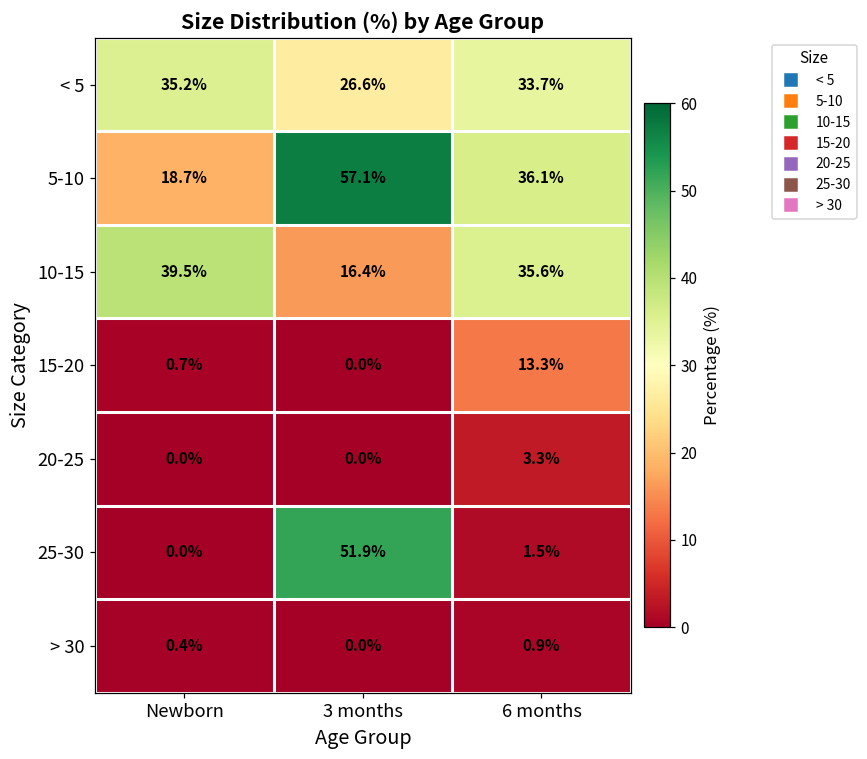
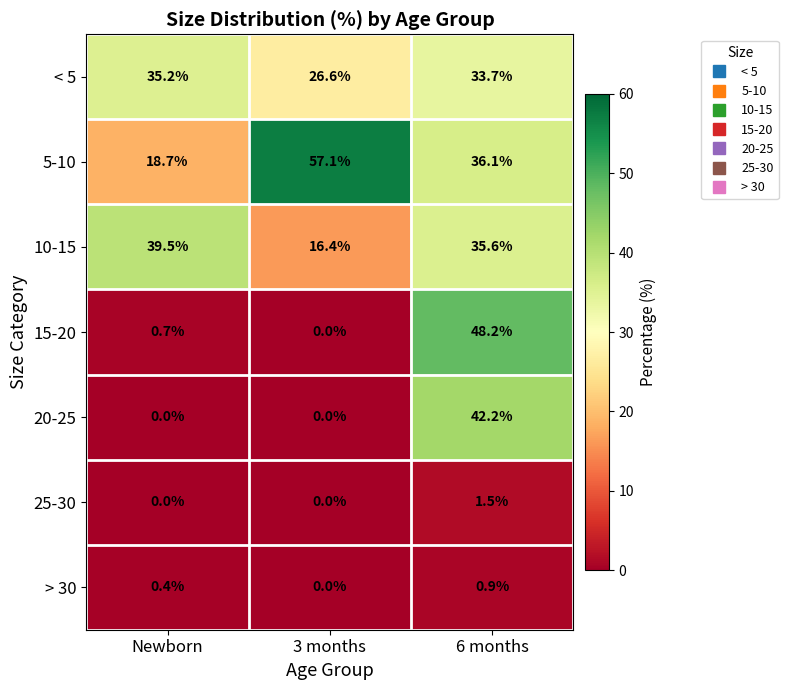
15-20, 6 months: 13.3% -> 48.2%
20-25, 6 months: 3.3% -> 42.2%
25-30, 3 months: 51.9% -> 0.0%
